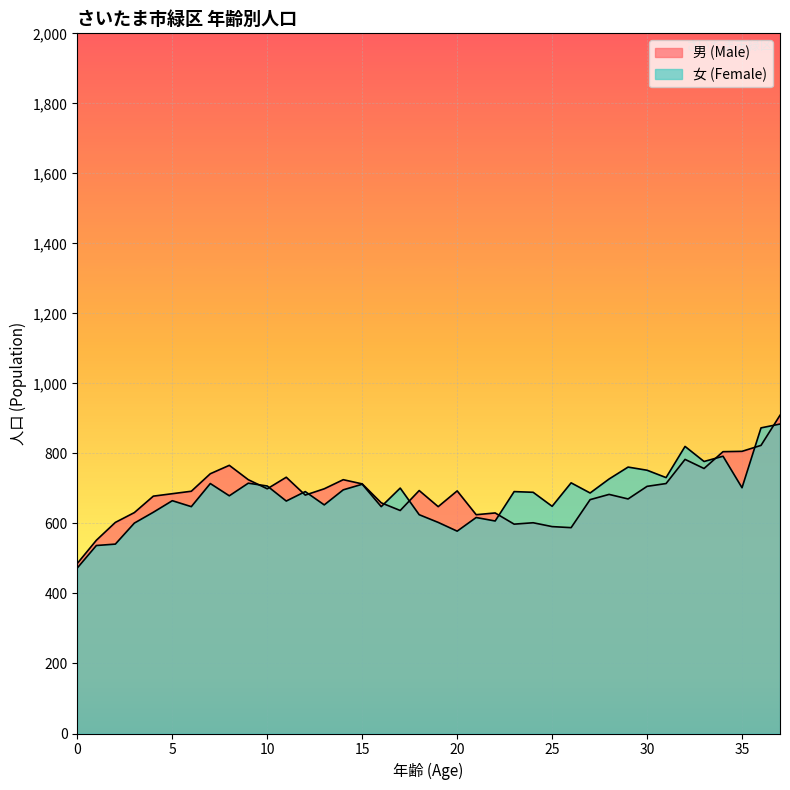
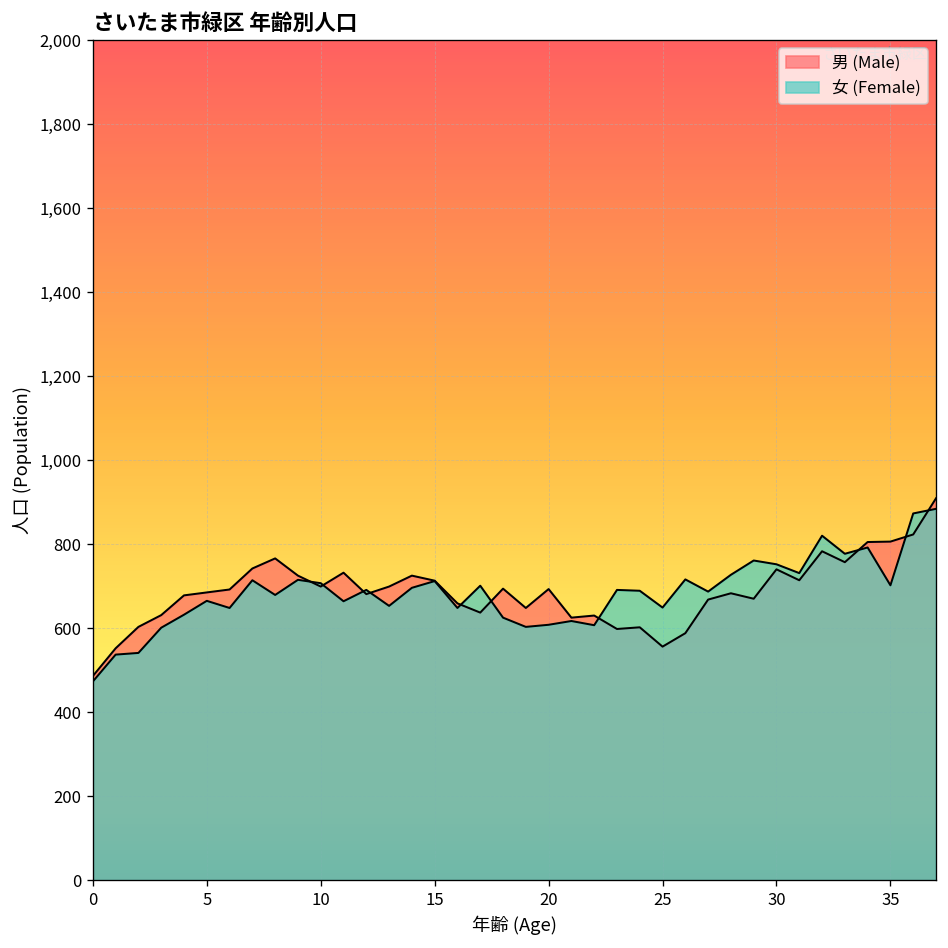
女 (Female), 20: 580 -> 610
男 (Male), 25: 590 -> 560
男 (Male), 30: 710 -> 740
